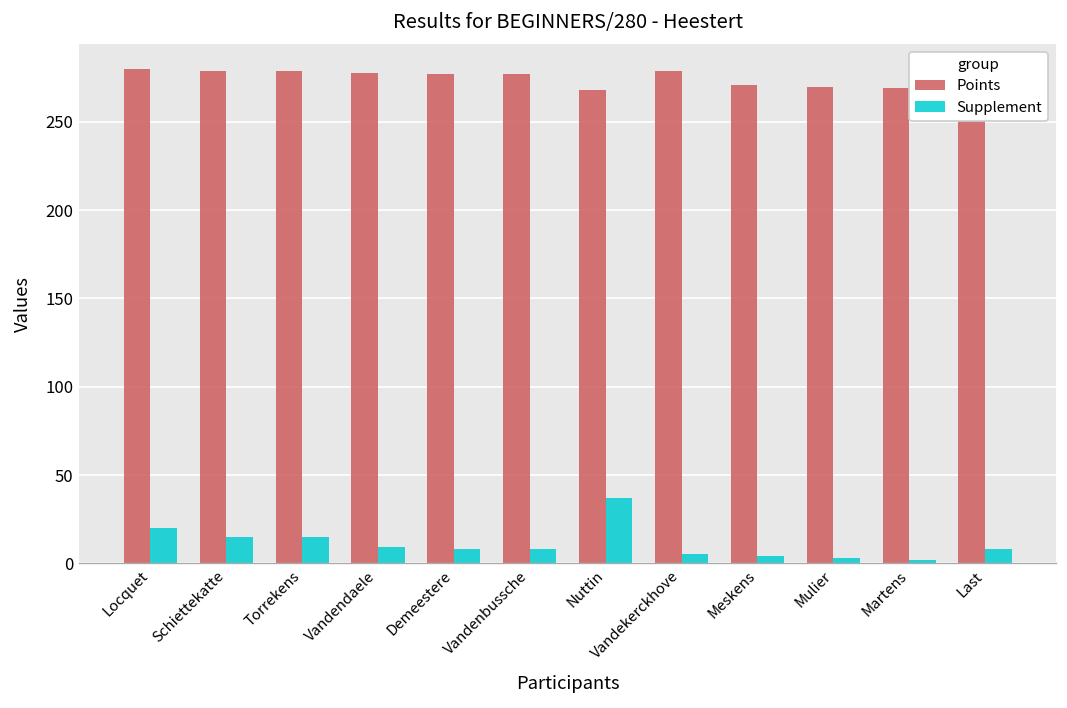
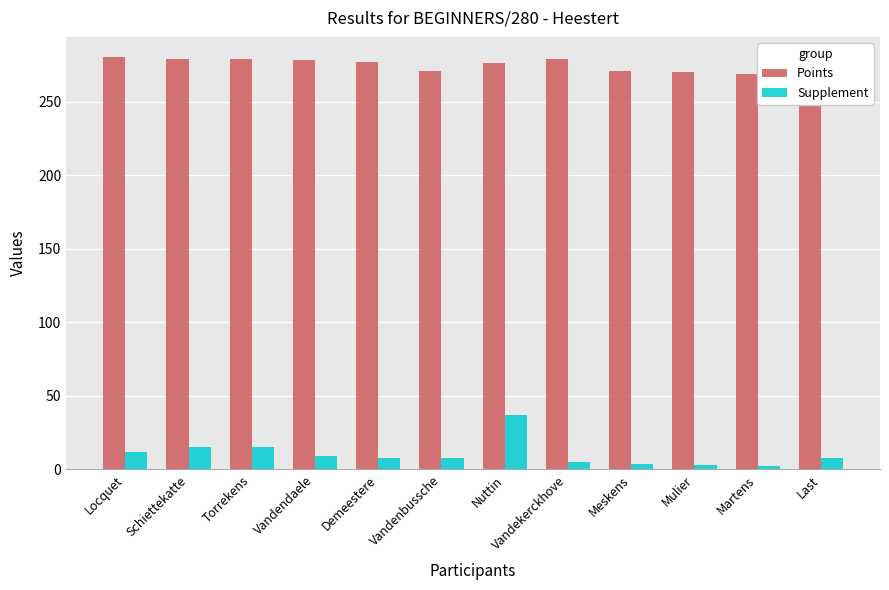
Supplement, Locquet: 20 -> 12
Points, Vandenbussche: 277 -> 271
Points, Nuttin: 268 -> 276
